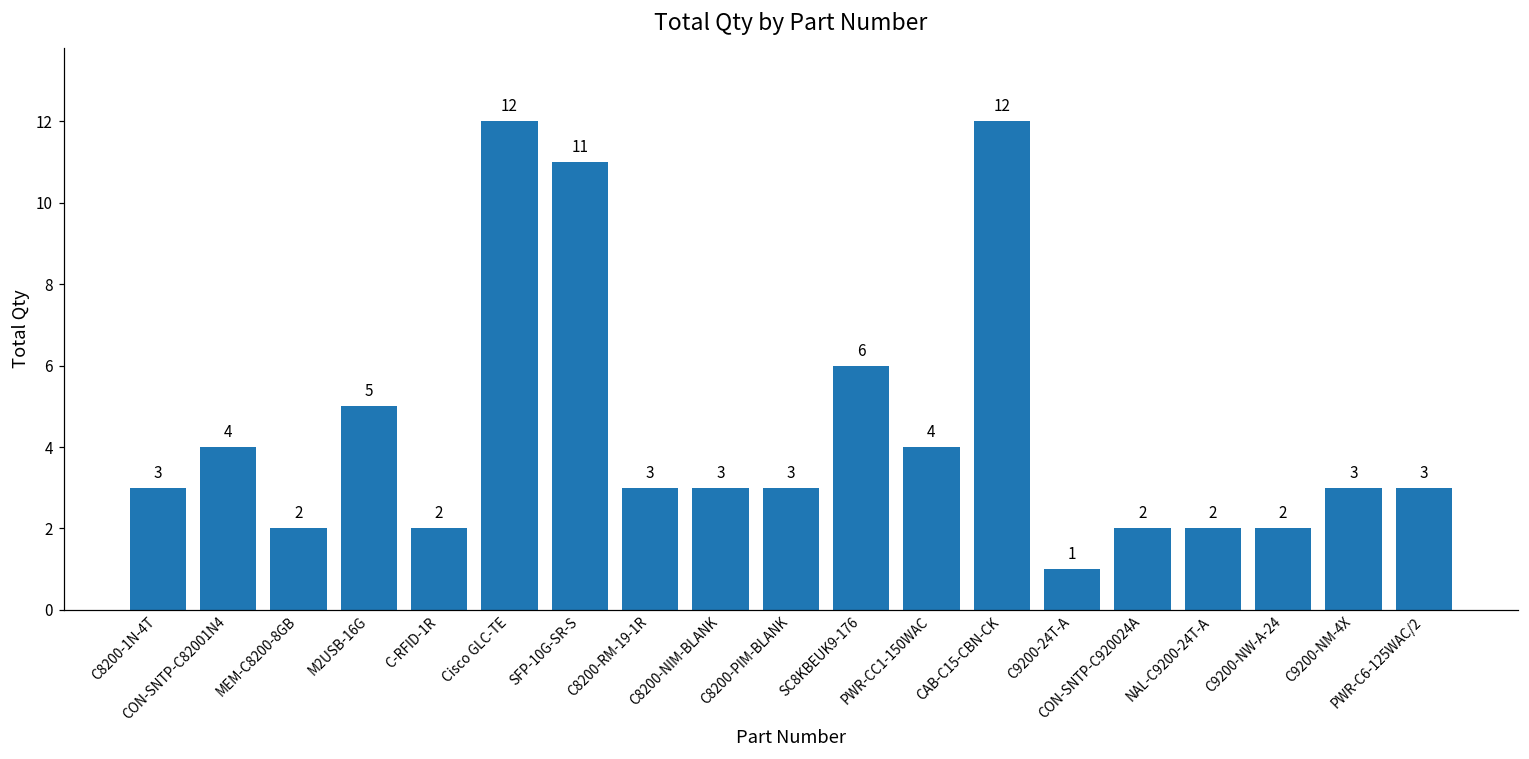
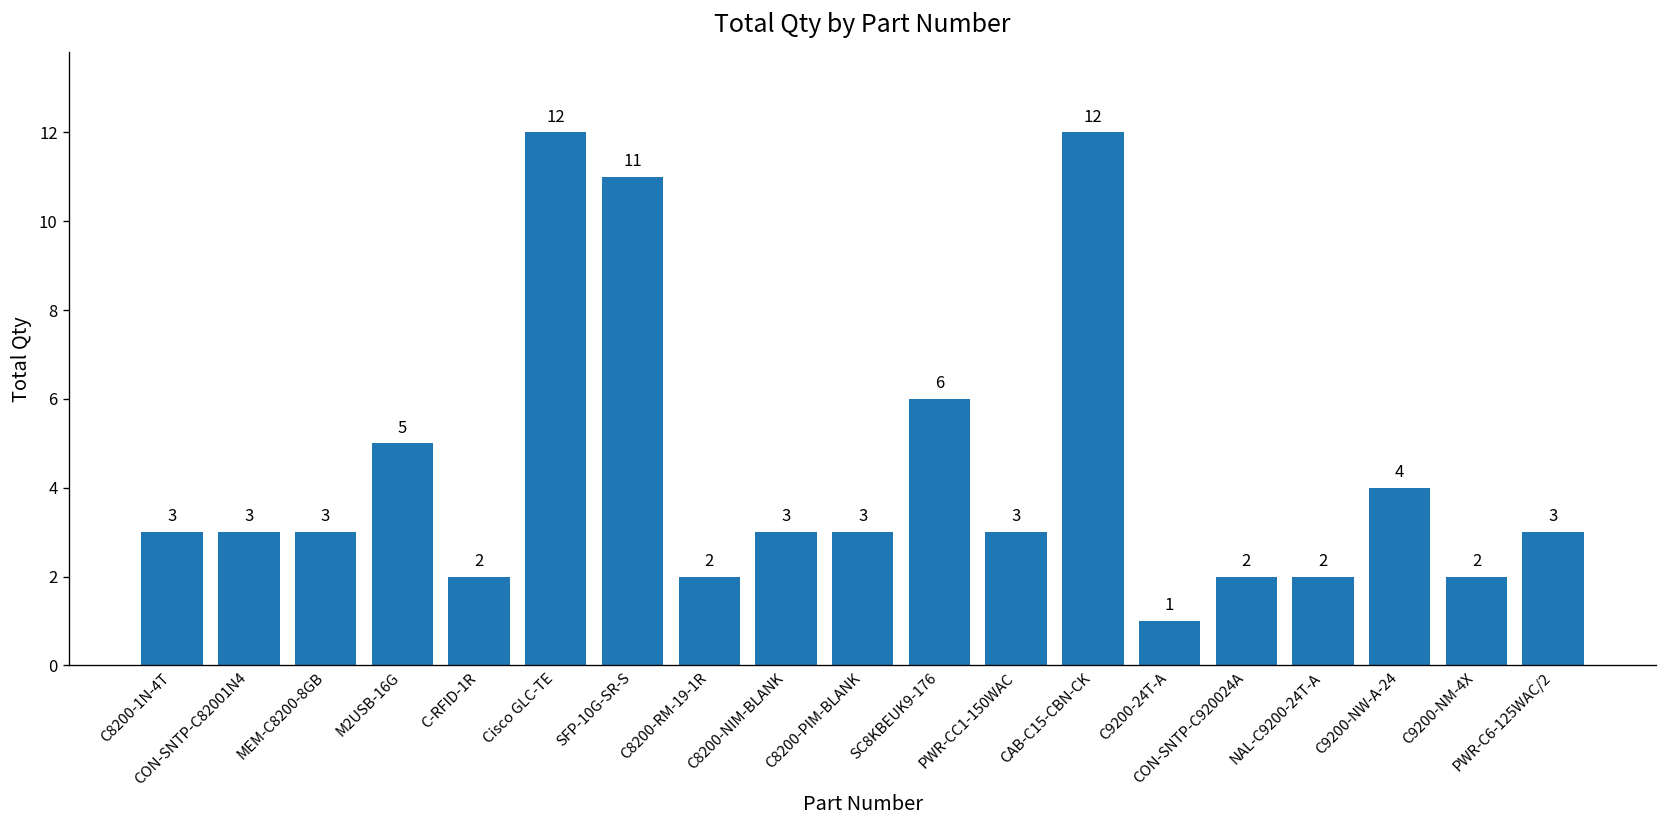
CON-SNTP-C82001N4: 4 -> 3
MEM-C8200-8GB: 2 -> 3
C8200-RM-19-1R: 3 -> 2
PWR-CC1-150WAC: 4 -> 3
C9200-NW-A-24: 2 -> 4
C9200-NM-4X: 3 -> 2
